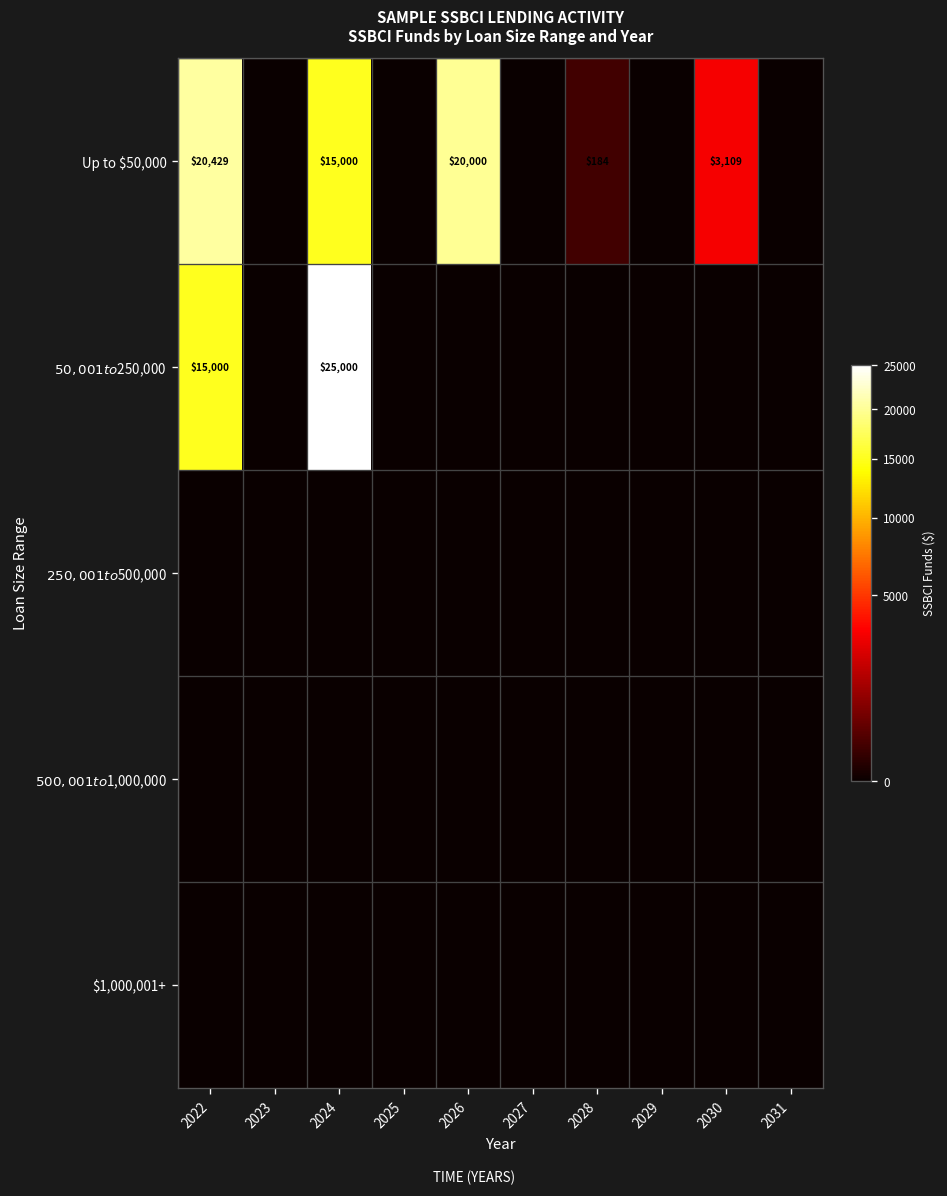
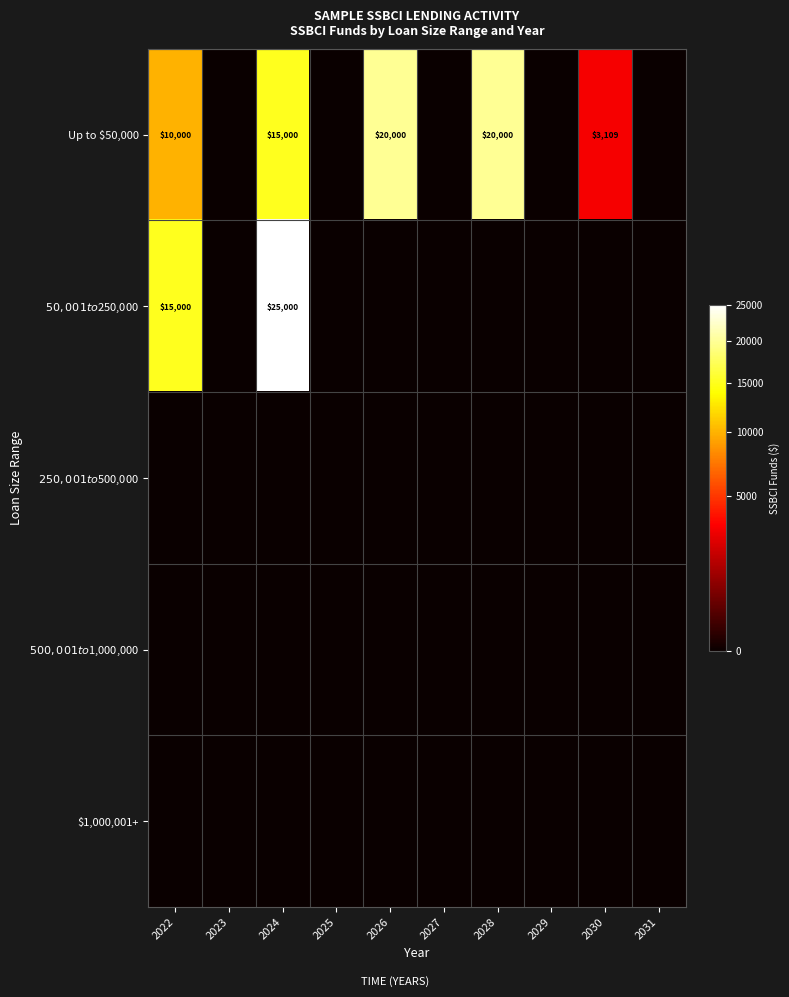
Up to $50,000, 2022: $20,429 -> $10,000
Up to $50,000, 2028: $184 -> $20,000
